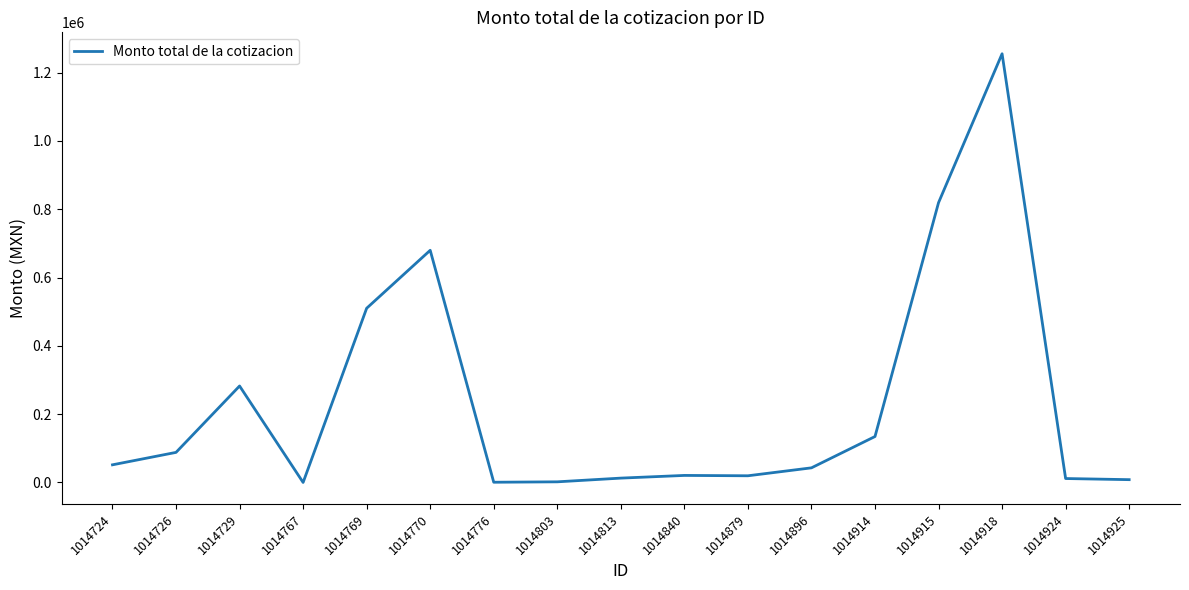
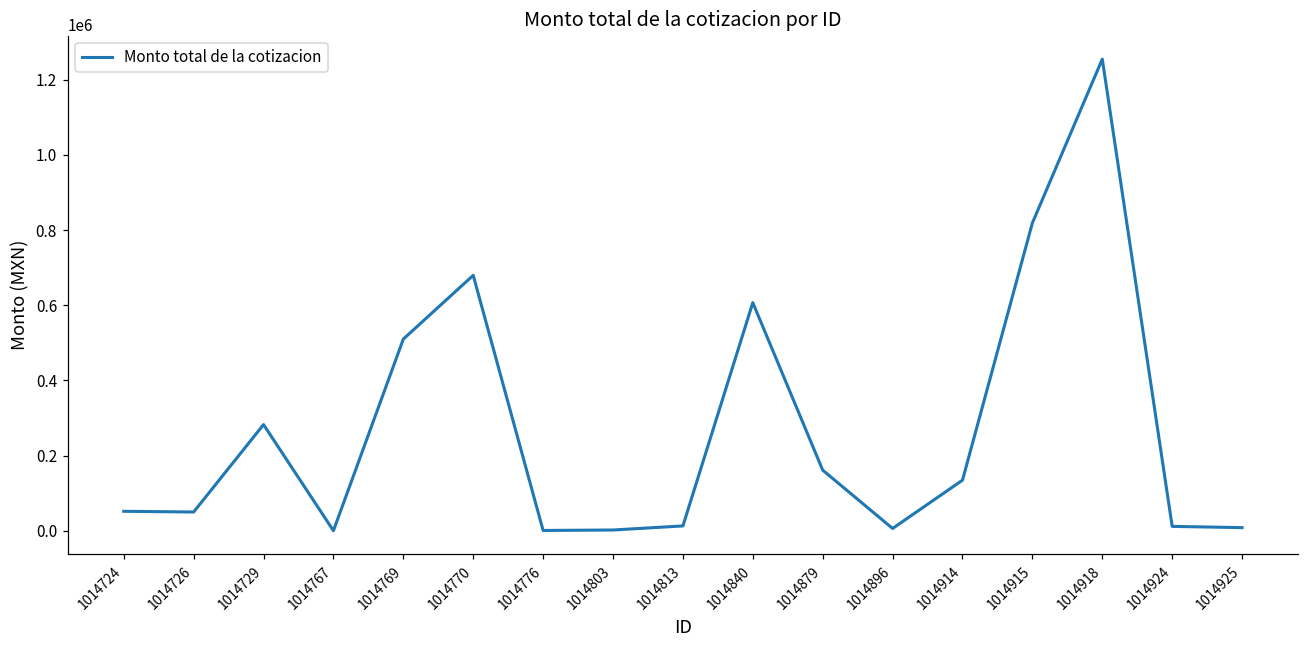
1014726: 90000 -> 50000
1014840: 20000 -> 610000
1014879: 20000 -> 160000
1014896: 40000 -> 10000
